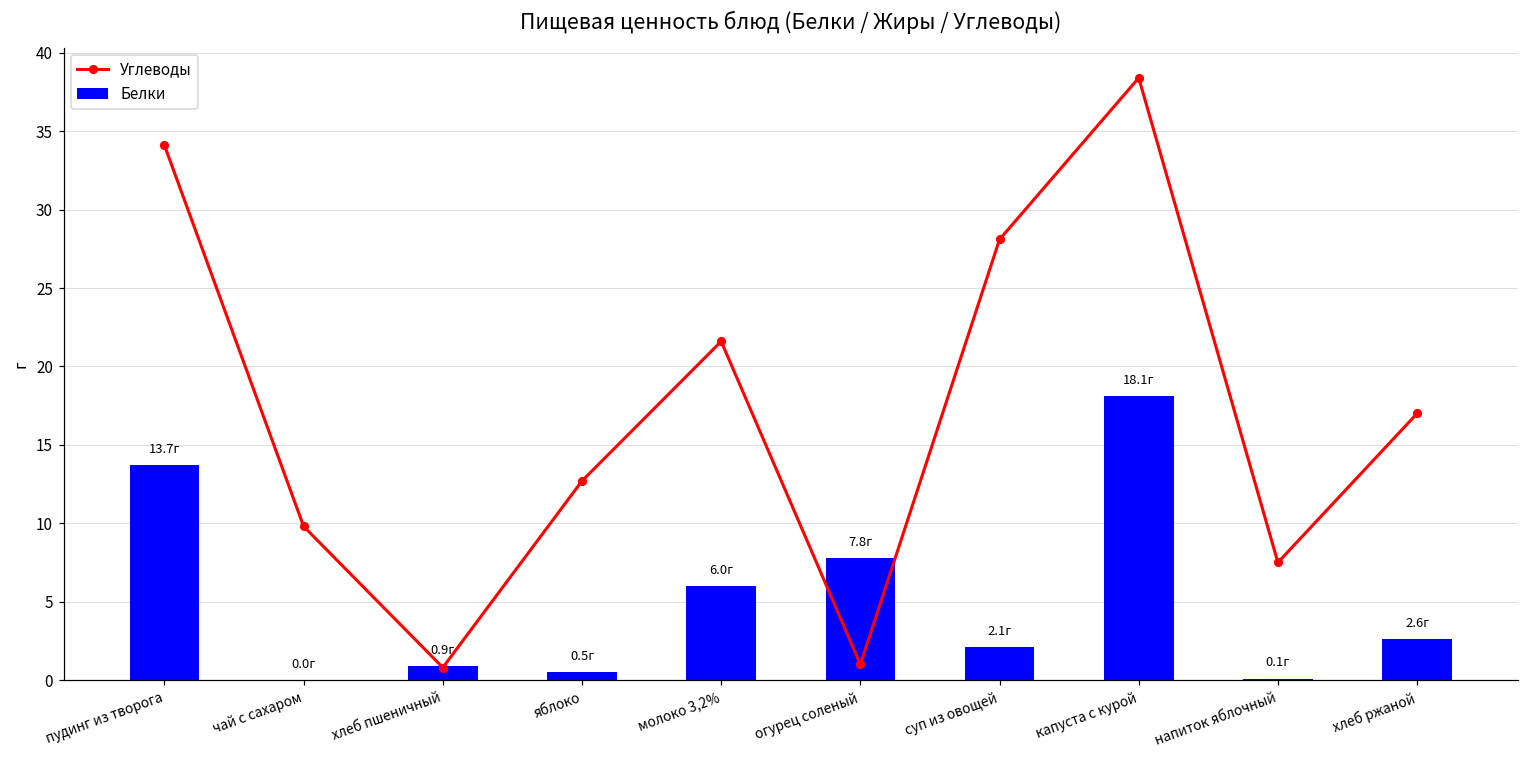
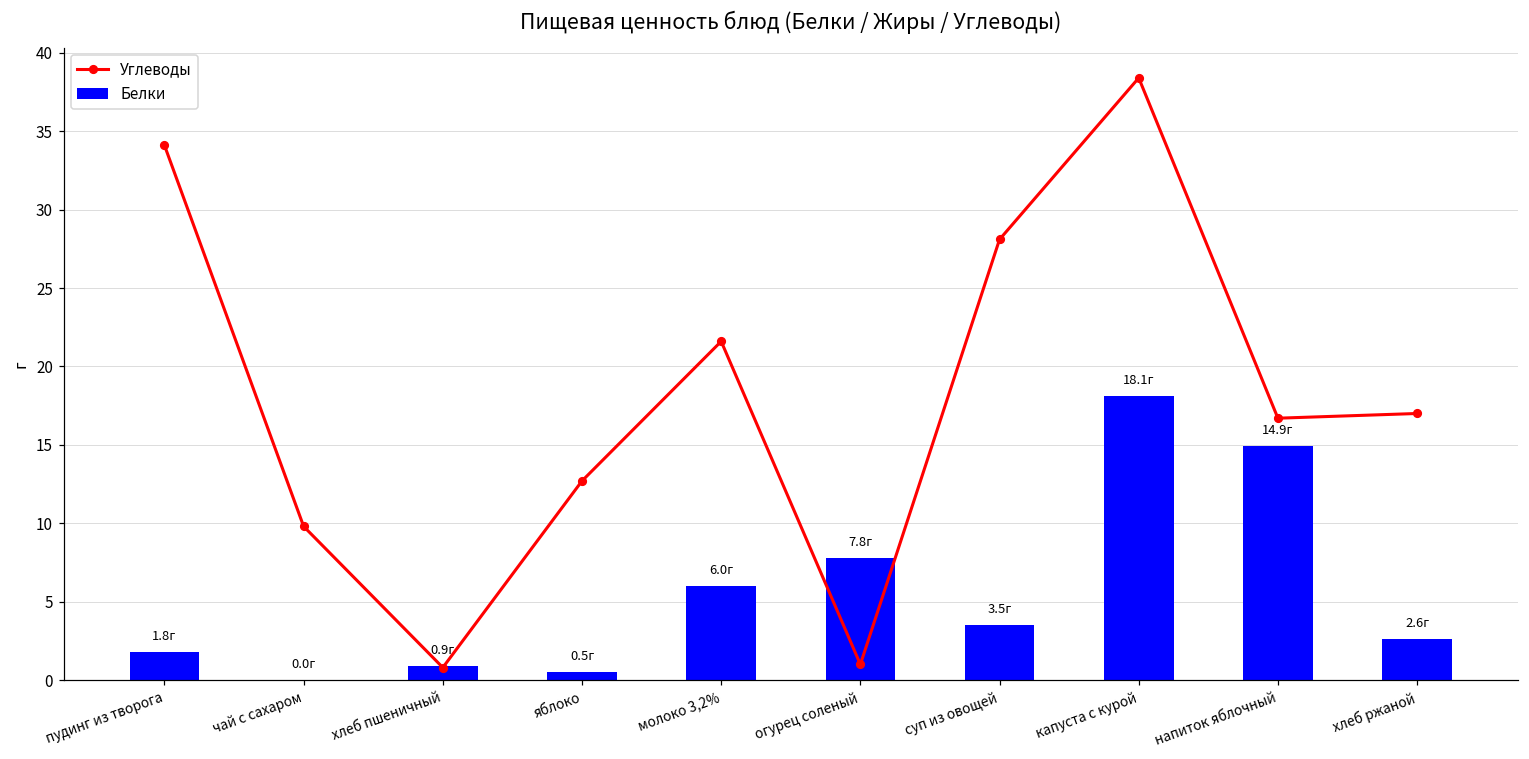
Белки, пудинг из творога: 13.7г -> 1.8г
Белки, суп из овощей: 2.1г -> 3.5г
Углеводы, напиток яблочный: 7.5 -> 16.7
Белки, напиток яблочный: 0.1г -> 14.9г
